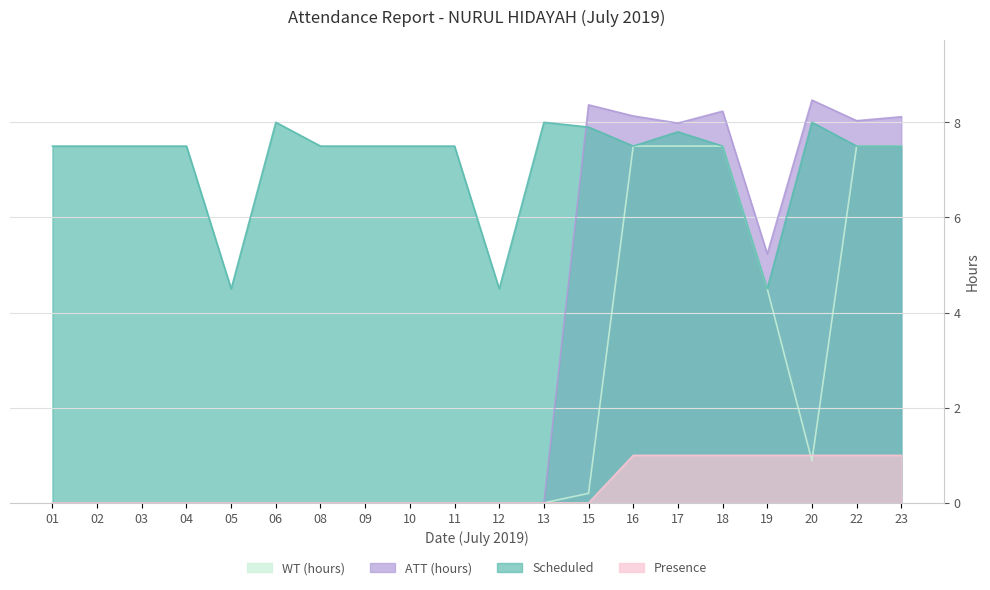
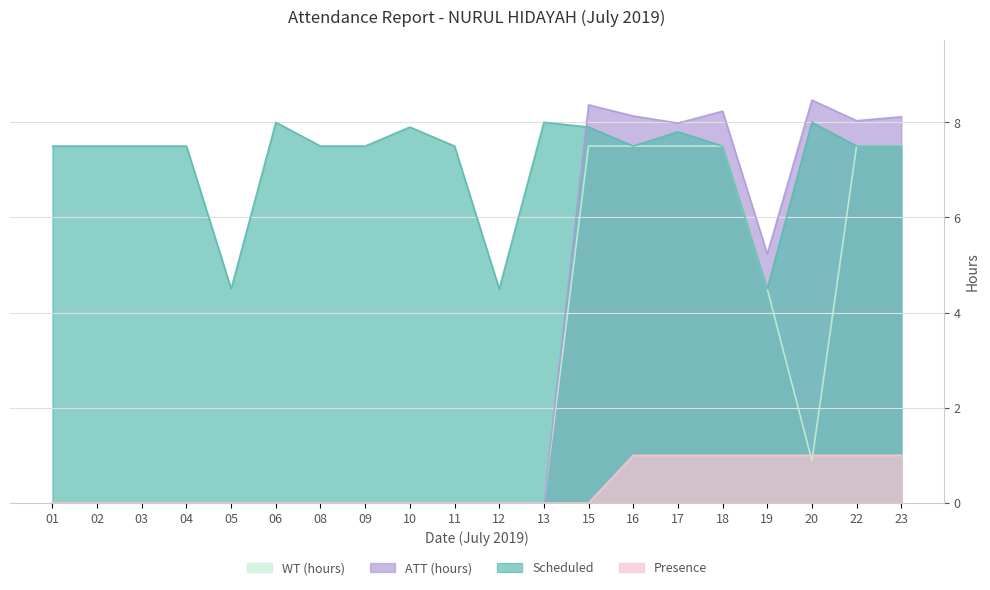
Scheduled, 10: 7.5 -> 7.9
WT (hours), 15: 0.2 -> 7.5
